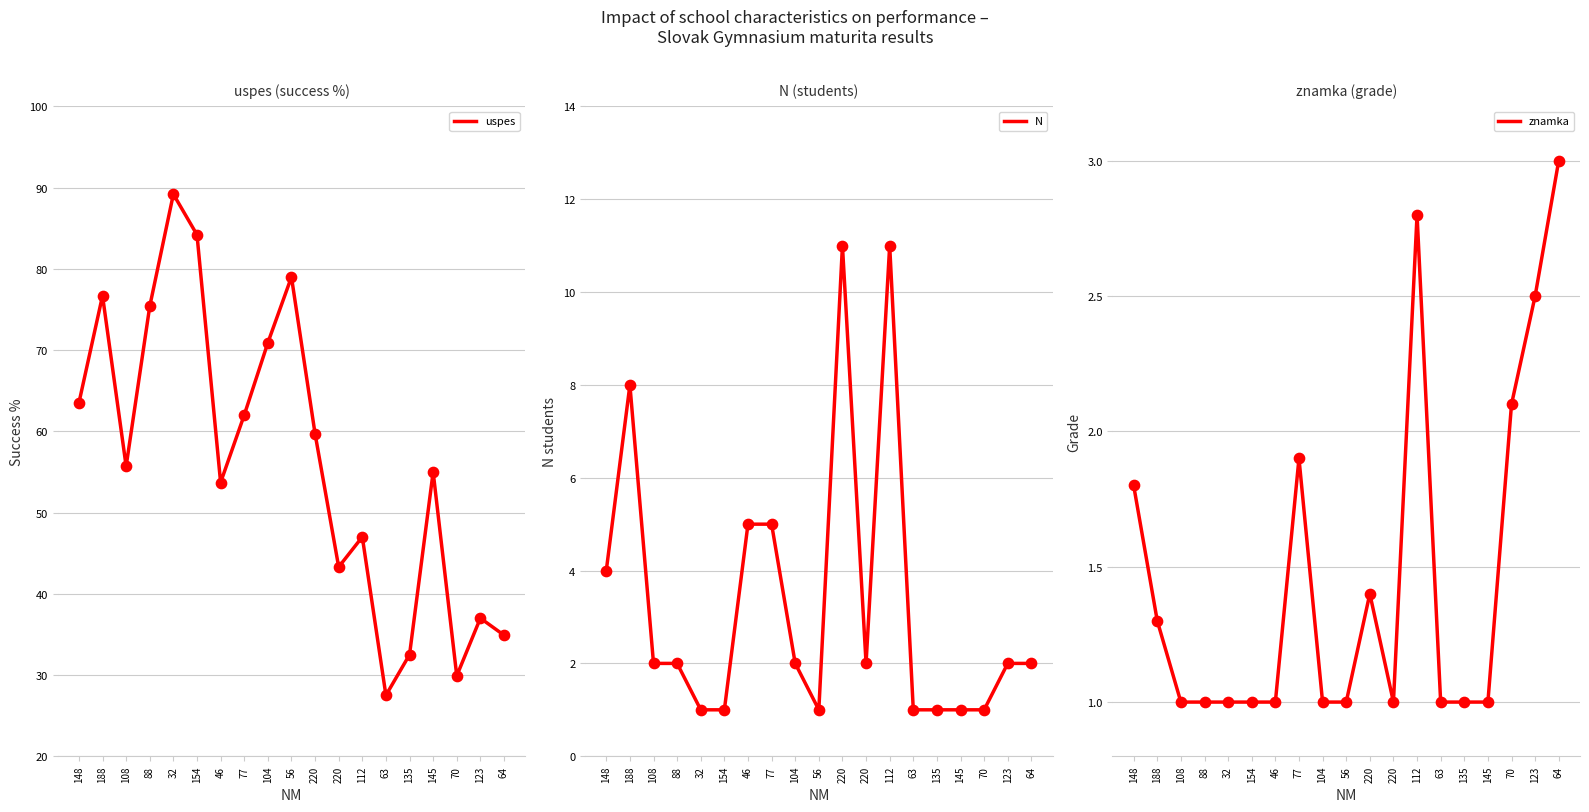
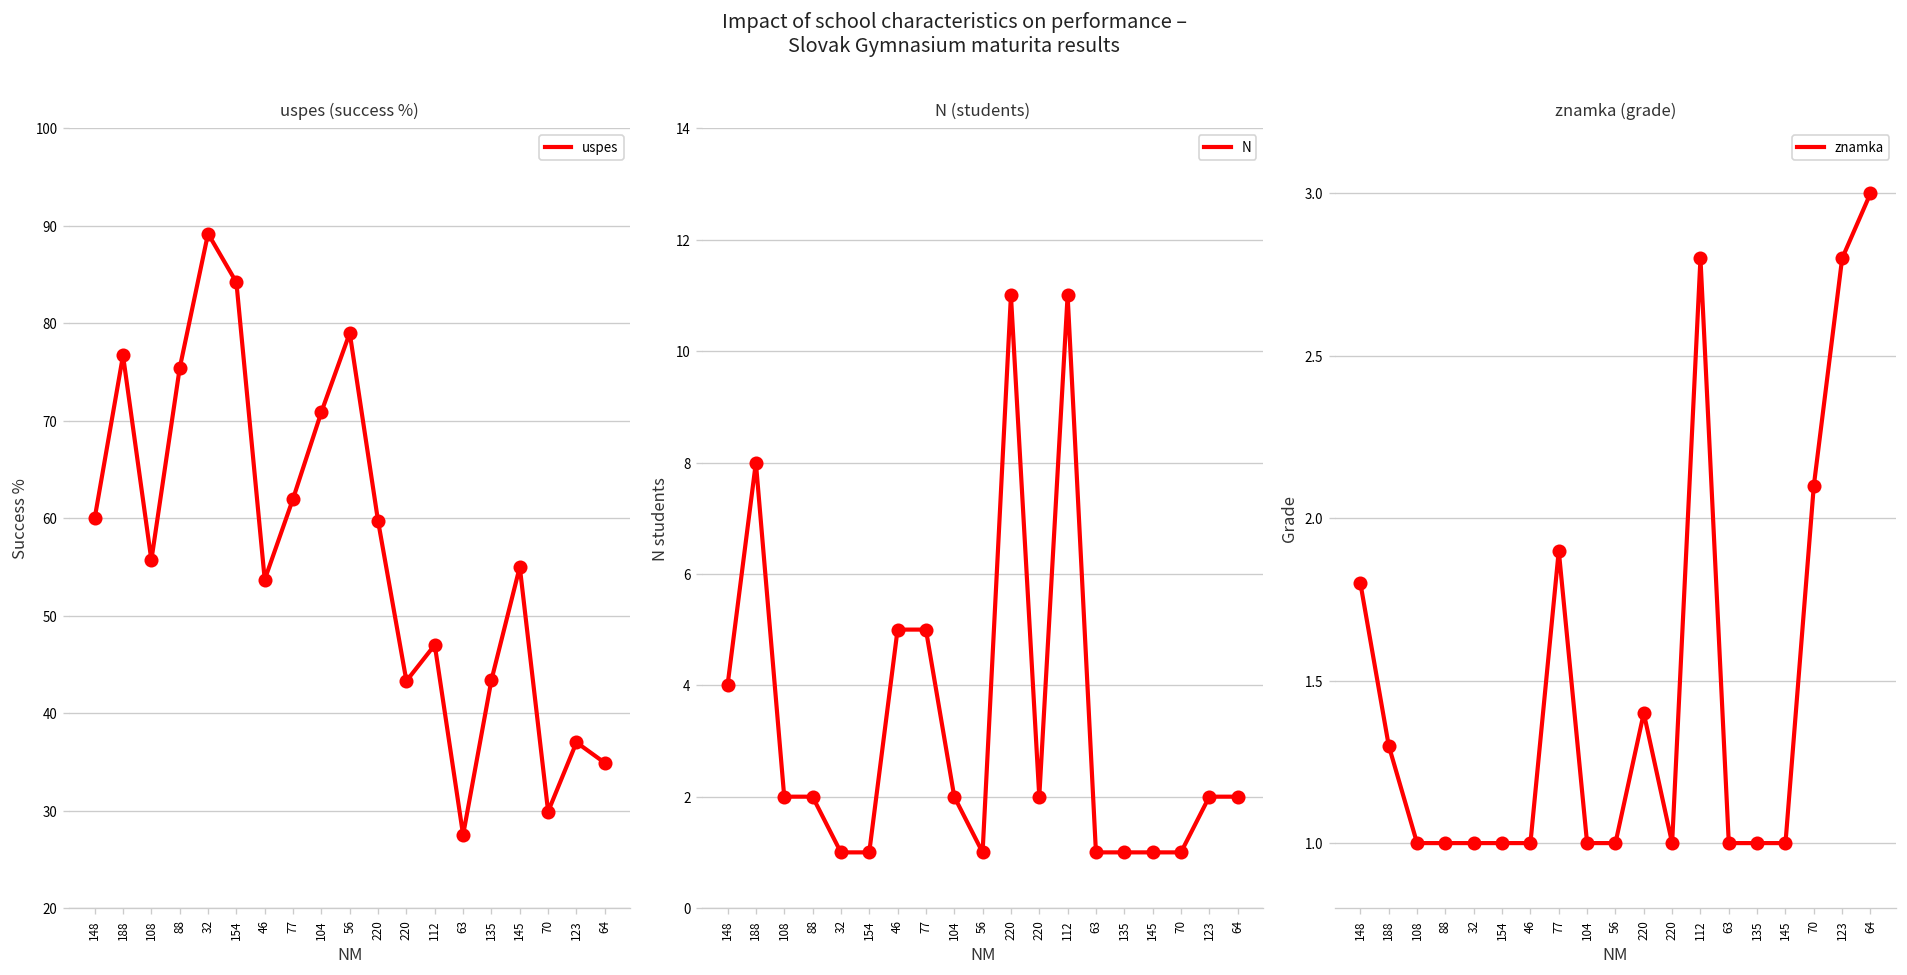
uspes (success %), uspes, 148: 64 -> 60
uspes (success %), uspes, 135: 33 -> 43
znamka (grade), znamka, 123: 2.5 -> 2.8
